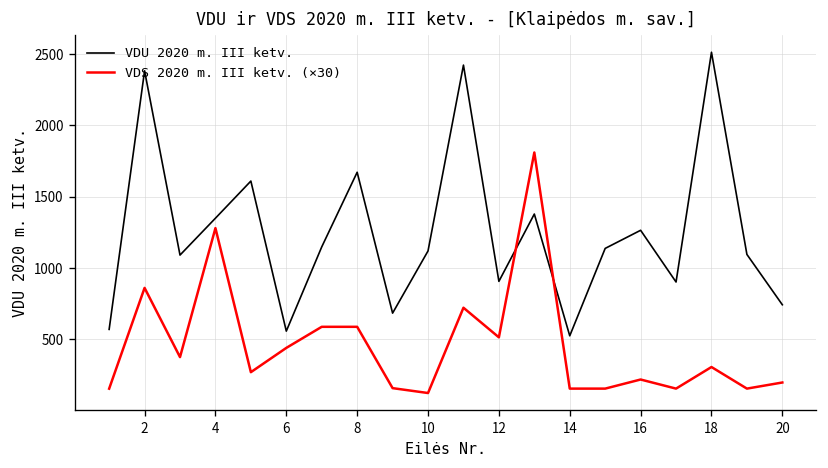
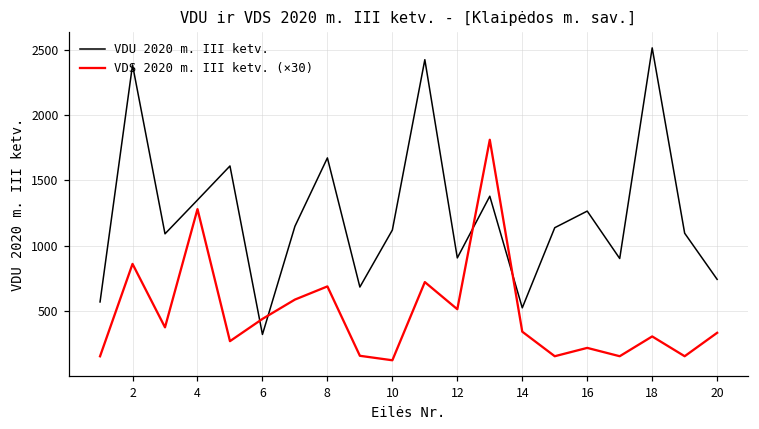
VDU 2020 m. III ketv., 6: 560 -> 320
VDS 2020 m. III ketv. (×30), 8: 590 -> 690
VDS 2020 m. III ketv. (×30), 14: 150 -> 340
VDS 2020 m. III ketv. (×30), 20: 200 -> 330
